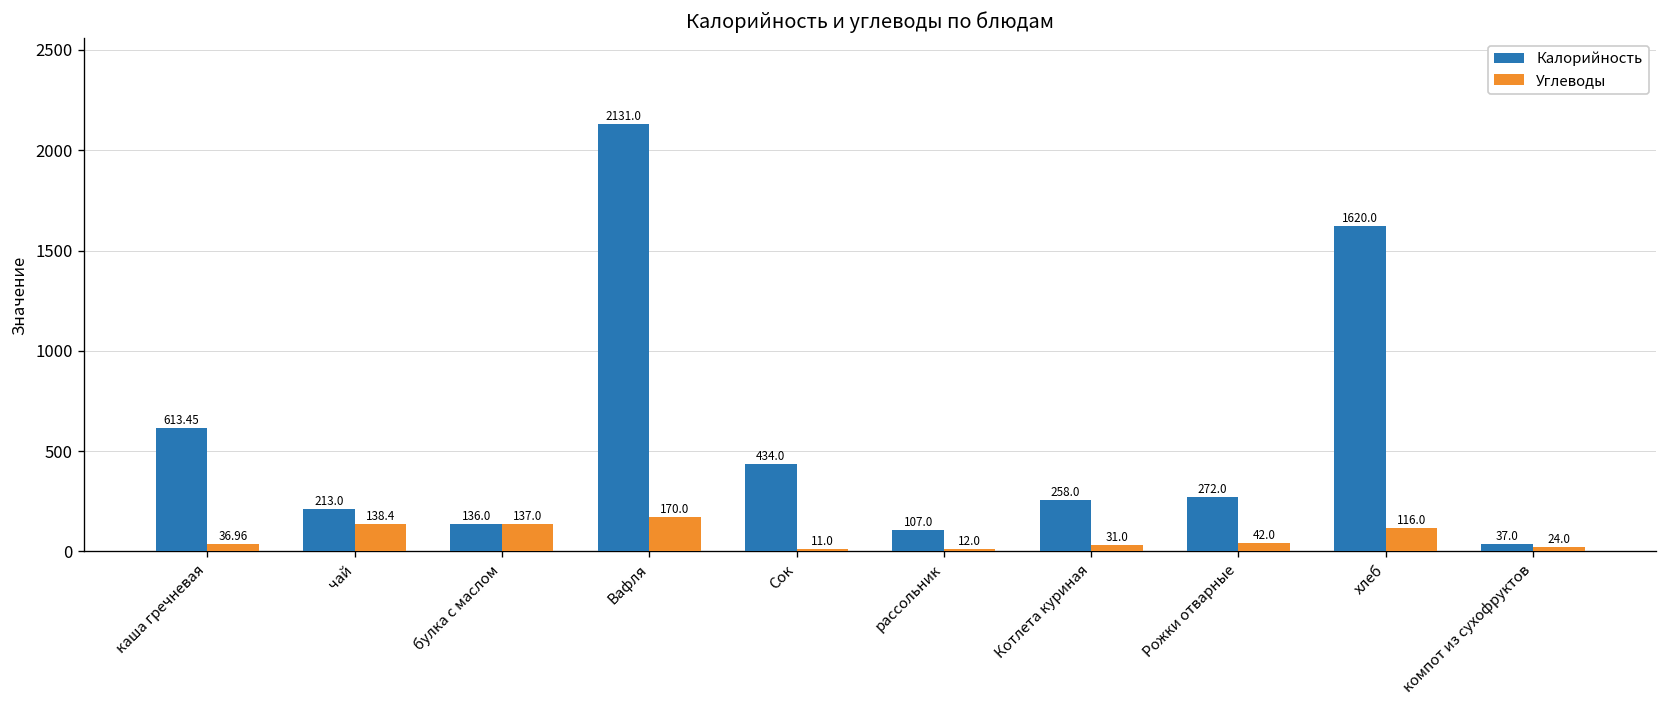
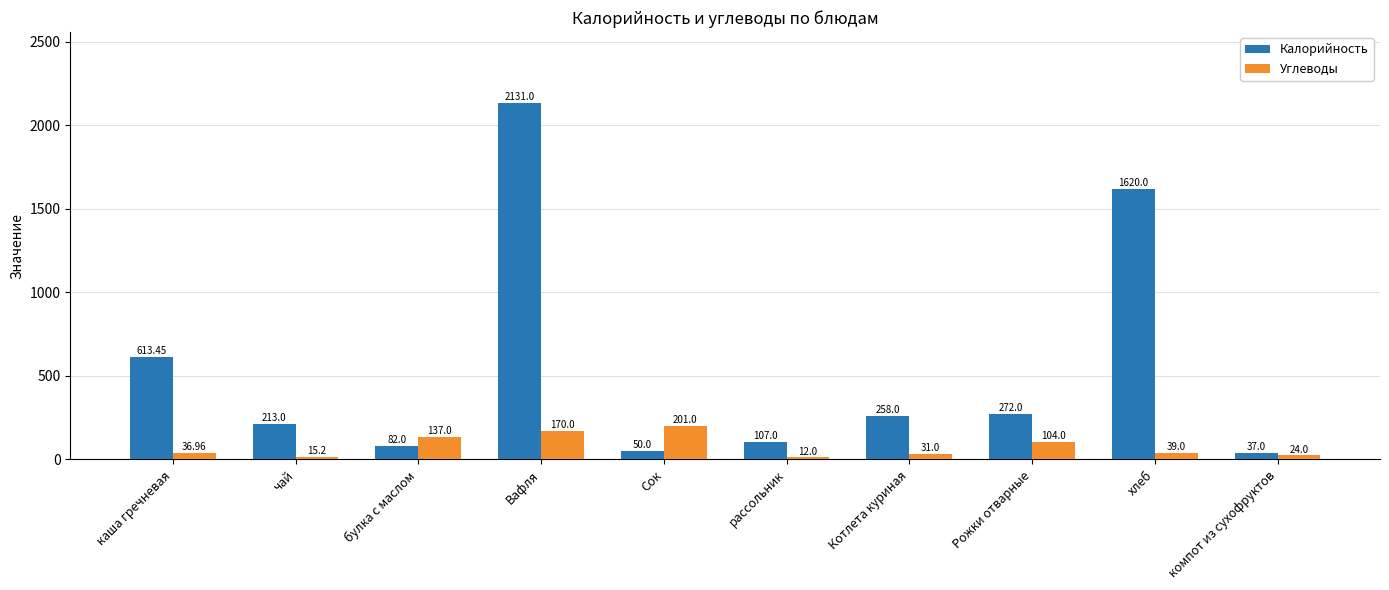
Углеводы, чай: 138.4 -> 15.2
Калорийность, булка с маслом: 136.0 -> 82.0
Калорийность, Сок: 434.0 -> 50.0
Углеводы, Сок: 11.0 -> 201.0
Углеводы, Рожки отварные: 42.0 -> 104.0
Углеводы, хлеб: 116.0 -> 39.0
